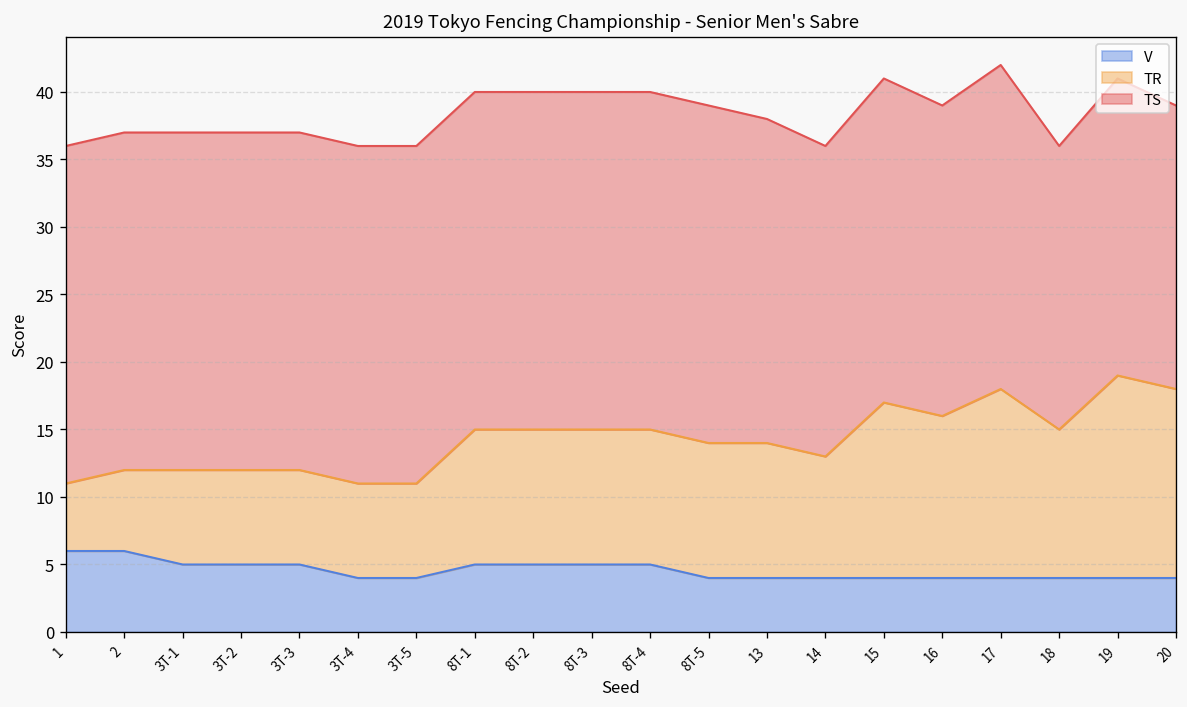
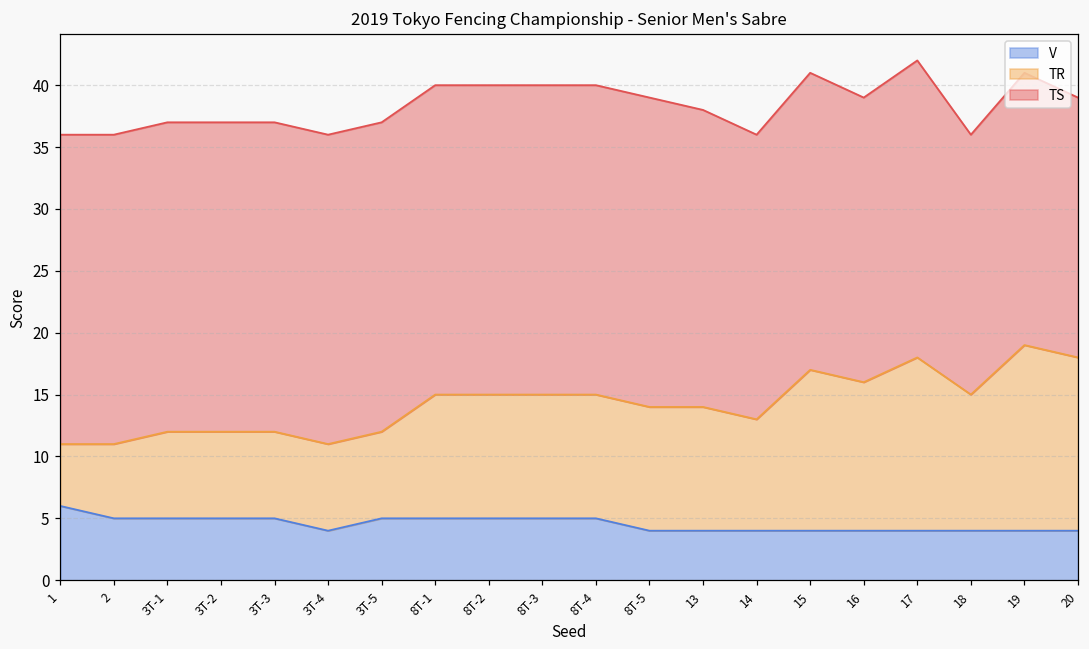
V, 2: 6 -> 5
V, 3T-5: 4 -> 5
